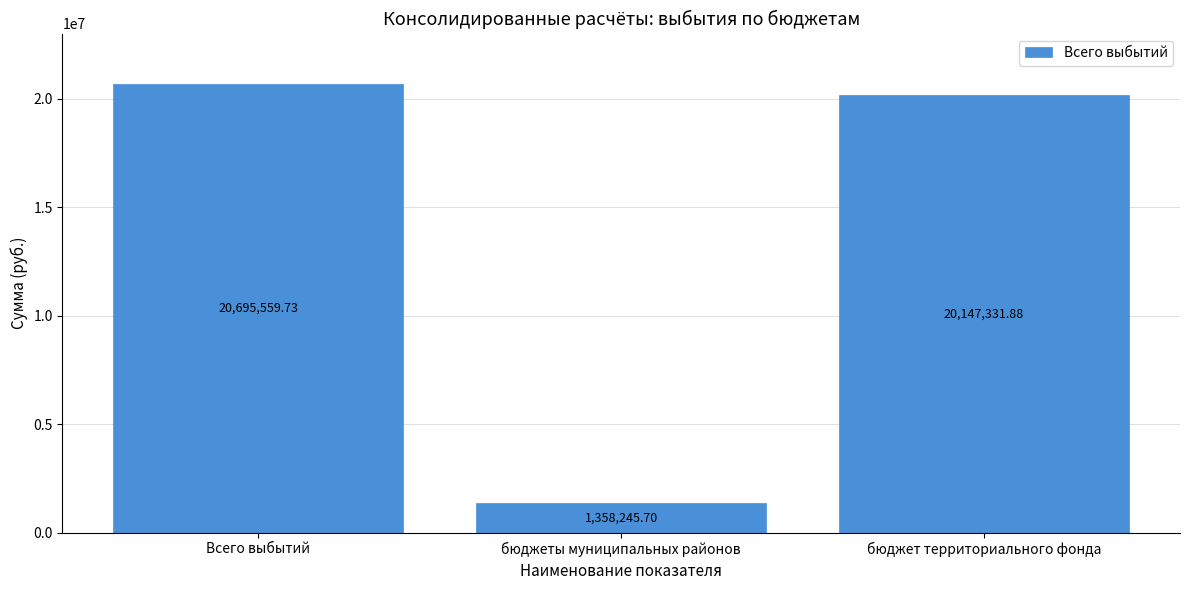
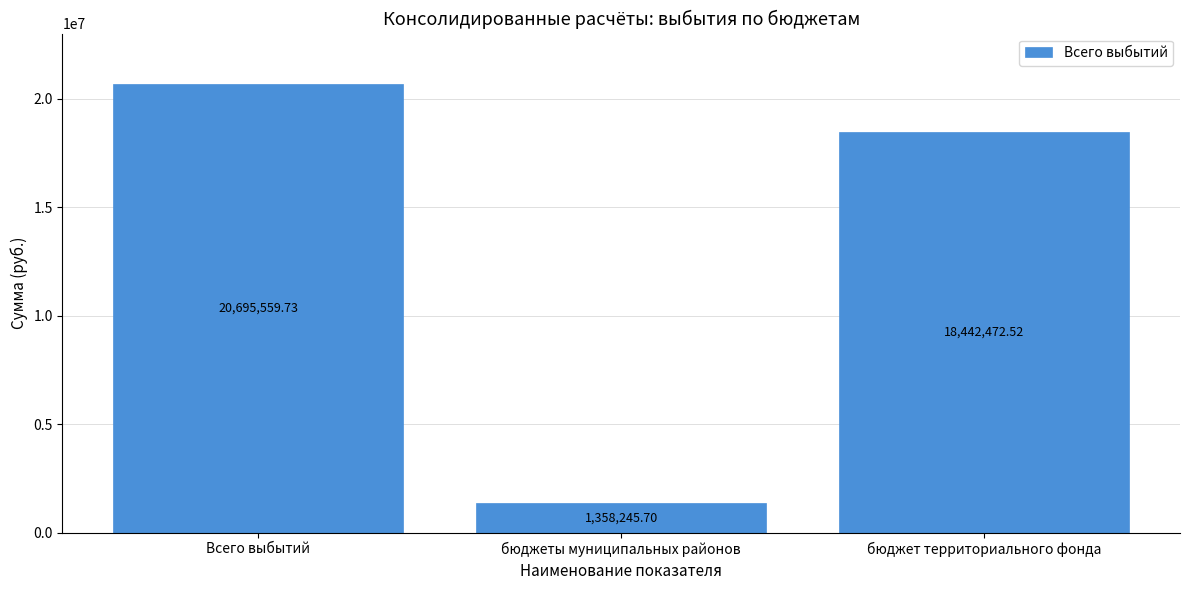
бюджет территориального фонда: 20,147,331.88 -> 18,442,472.52
